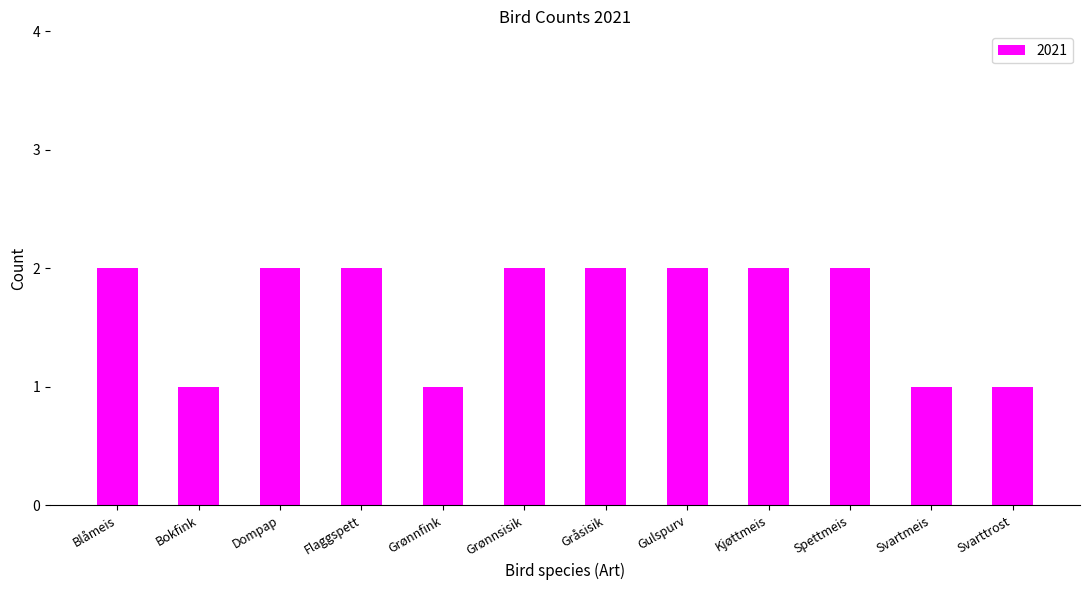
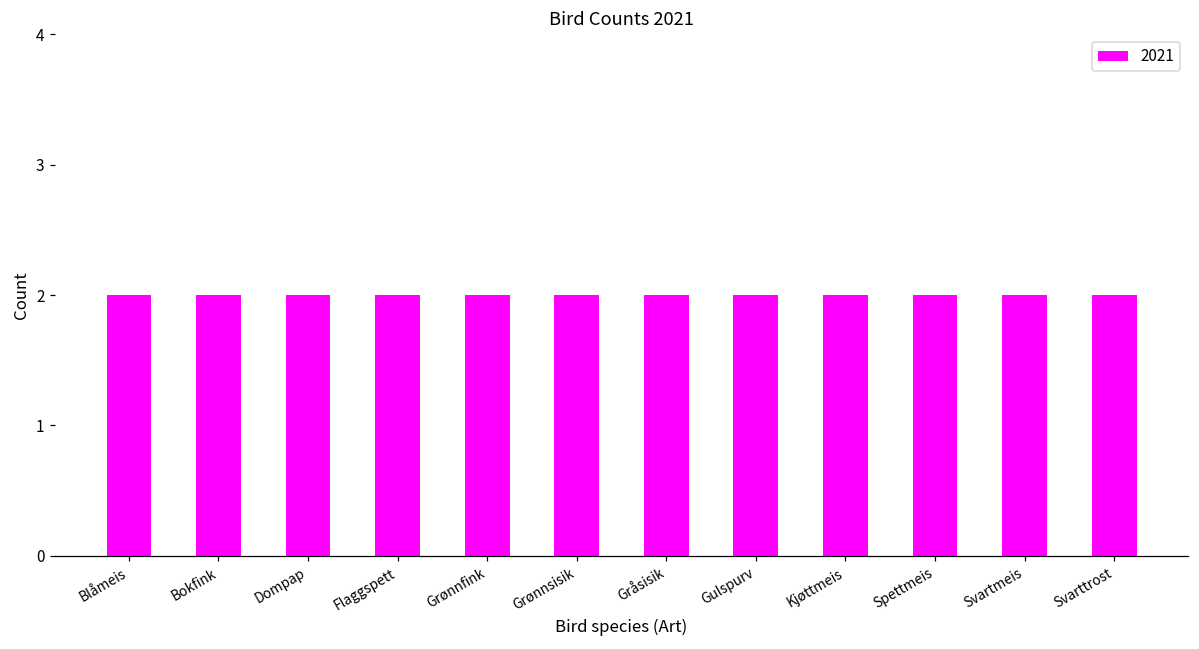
Bokfink: 1 -> 2
Grønnfink: 1 -> 2
Svartmeis: 1 -> 2
Svarttrost: 1 -> 2
